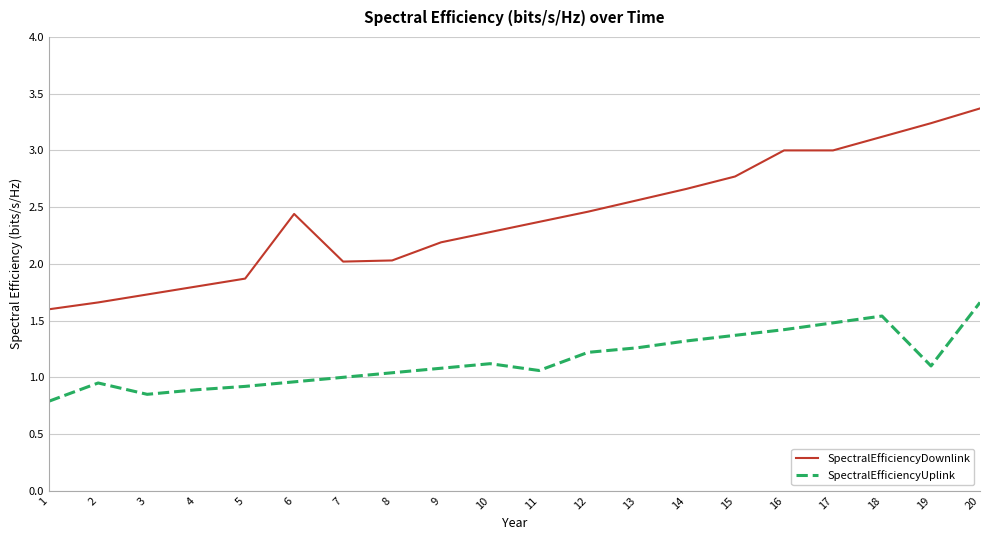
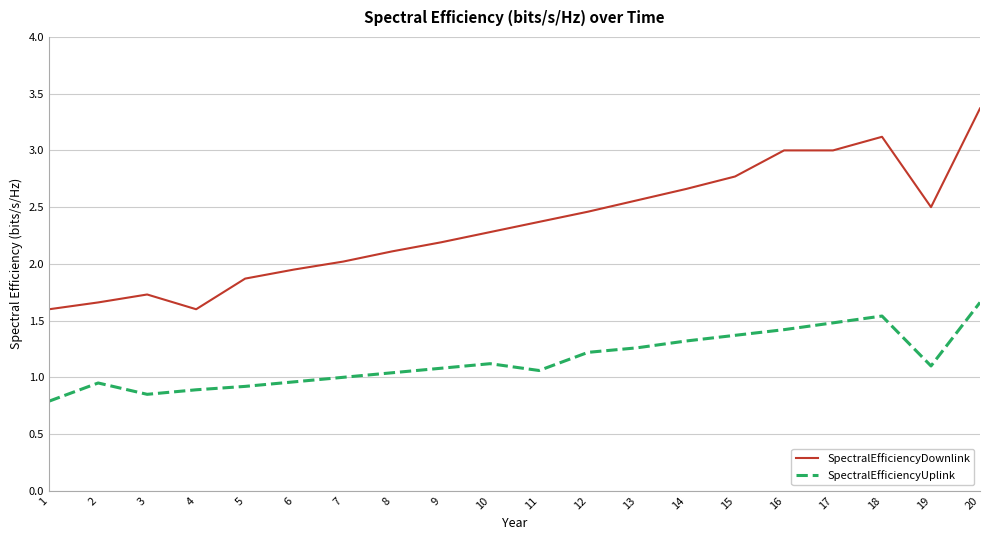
SpectralEfficiencyDownlink, 4: 1.8 -> 1.6
SpectralEfficiencyDownlink, 6: 2.44 -> 1.95
SpectralEfficiencyDownlink, 8: 2.03 -> 2.11
SpectralEfficiencyDownlink, 19: 3.24 -> 2.50
